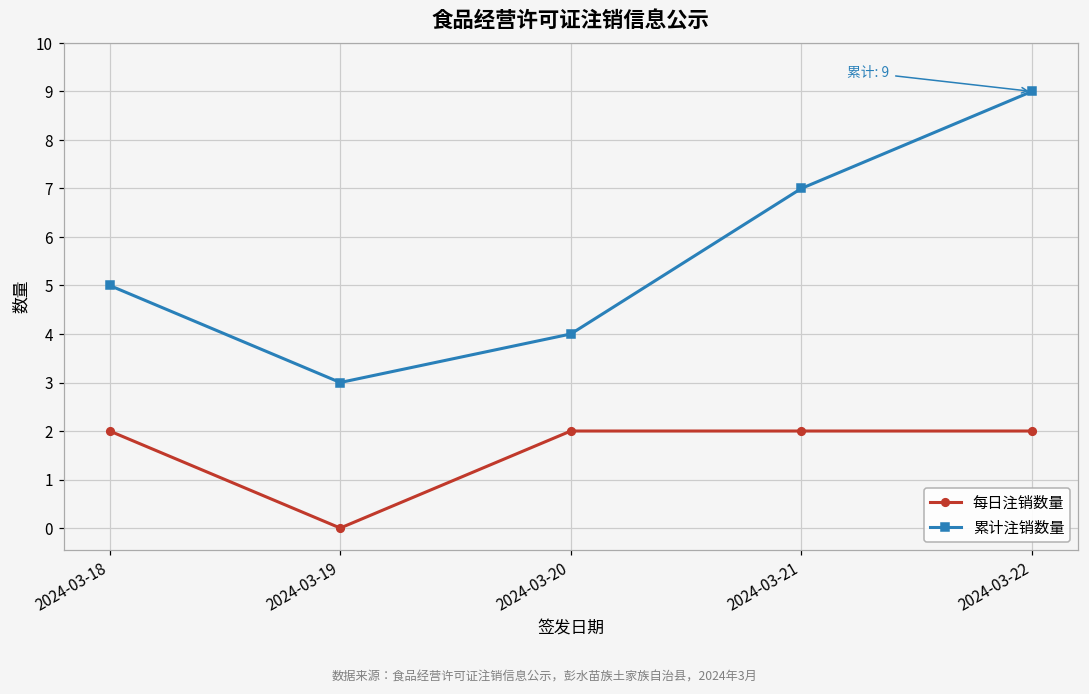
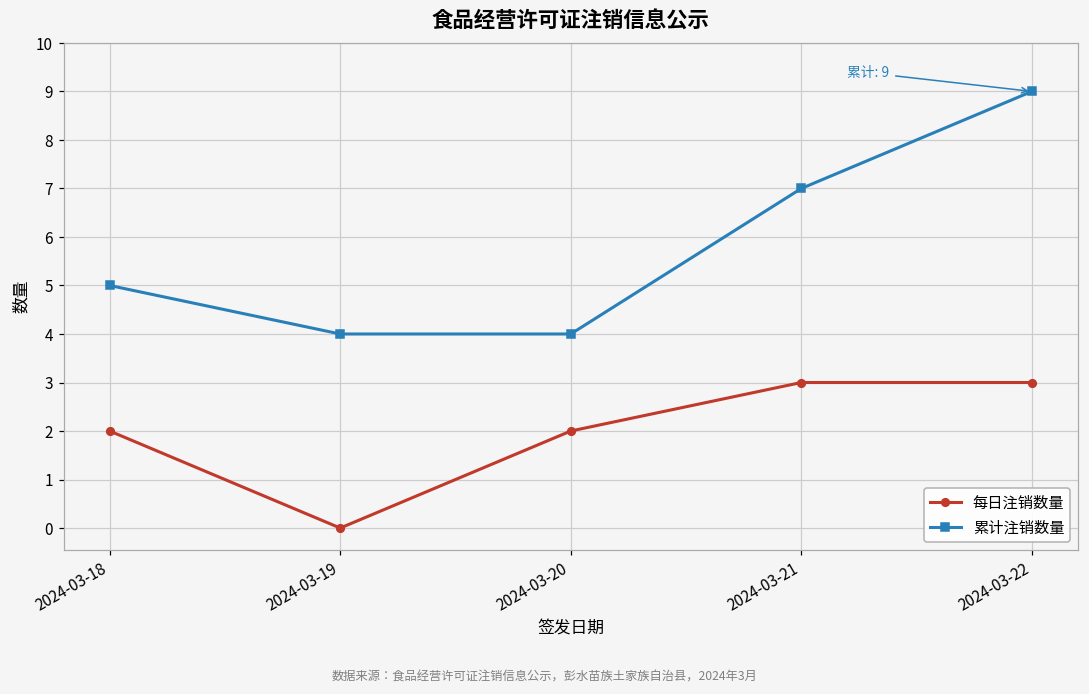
累计注销数量, 2024-03-19: 3 -> 4
每日注销数量, 2024-03-21: 2 -> 3
每日注销数量, 2024-03-22: 2 -> 3
